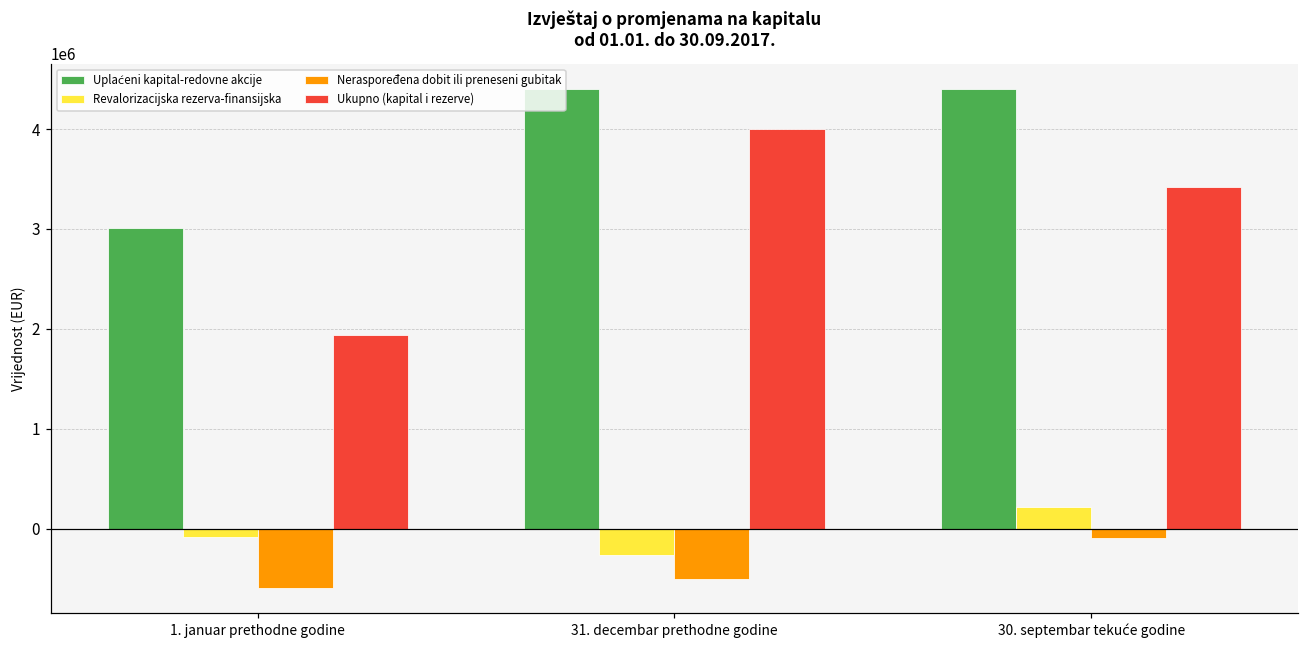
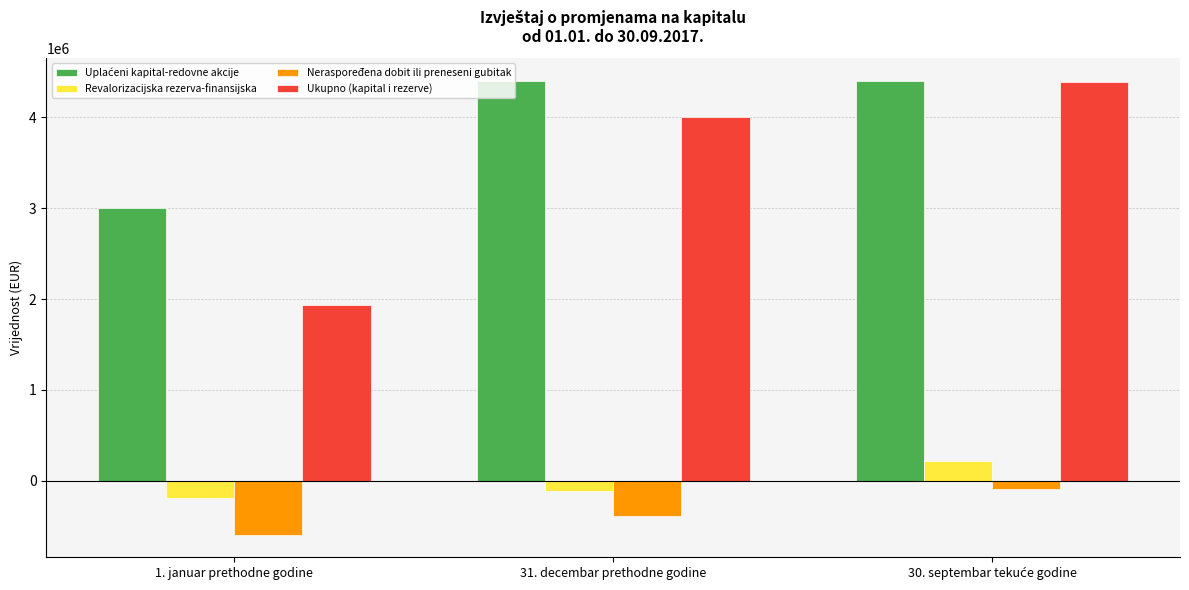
Revalorizacijska rezerva-finansijska, 1. januar prethodne godine: -100000 -> -200000
Revalorizacijska rezerva-finansijska, 31. decembar prethodne godine: -300000 -> -100000
Neraspoređena dobit ili preneseni gubitak, 31. decembar prethodne godine: -500000 -> -400000
Ukupno (kapital i rezerve), 30. septembar tekuće godine: 3400000 -> 4400000
